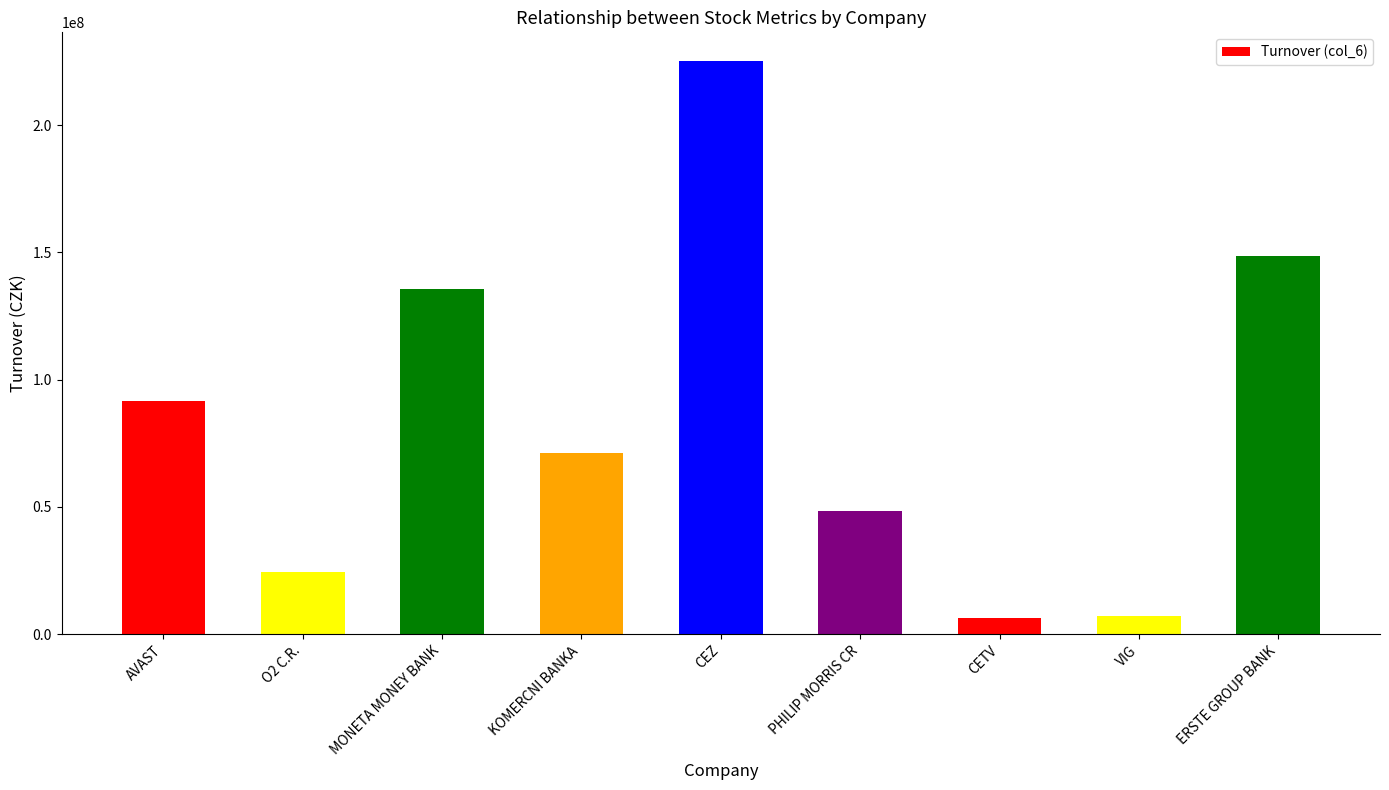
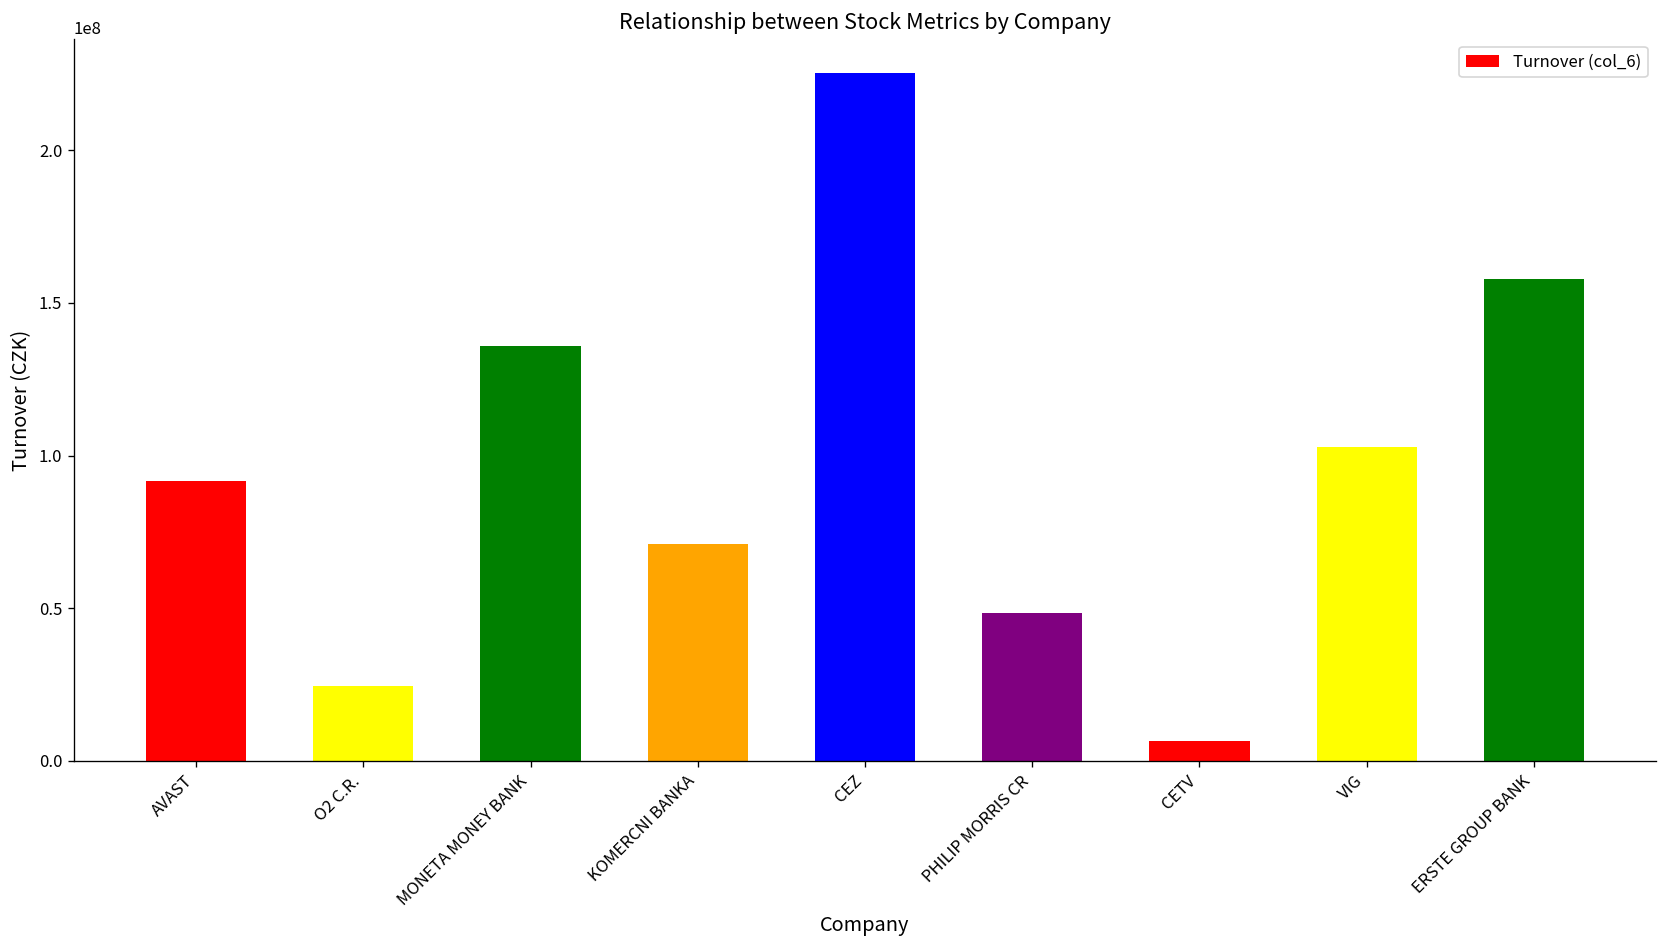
VIG: 7000000 -> 103000000
ERSTE GROUP BANK: 149000000 -> 158000000
